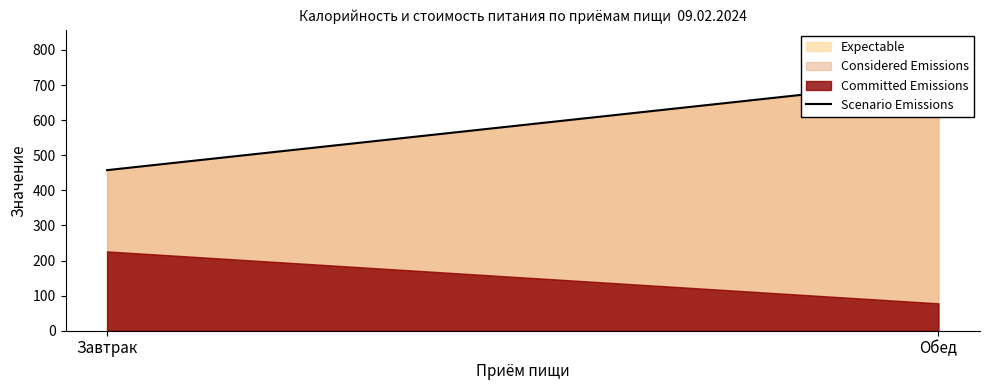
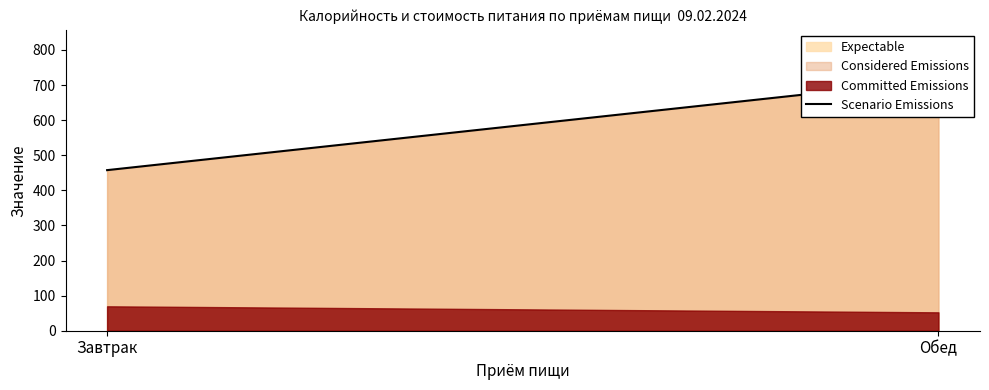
Committed Emissions, Завтрак: 230 -> 70
Committed Emissions, Обед: 80 -> 50
